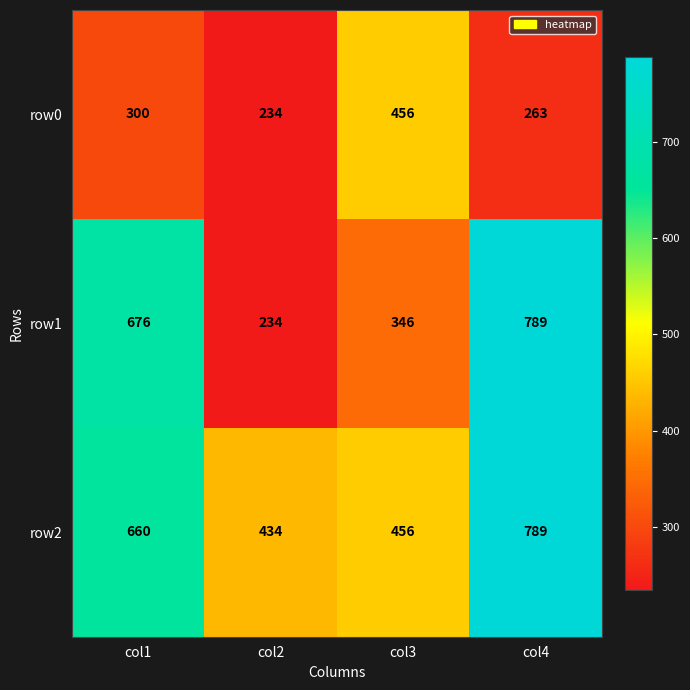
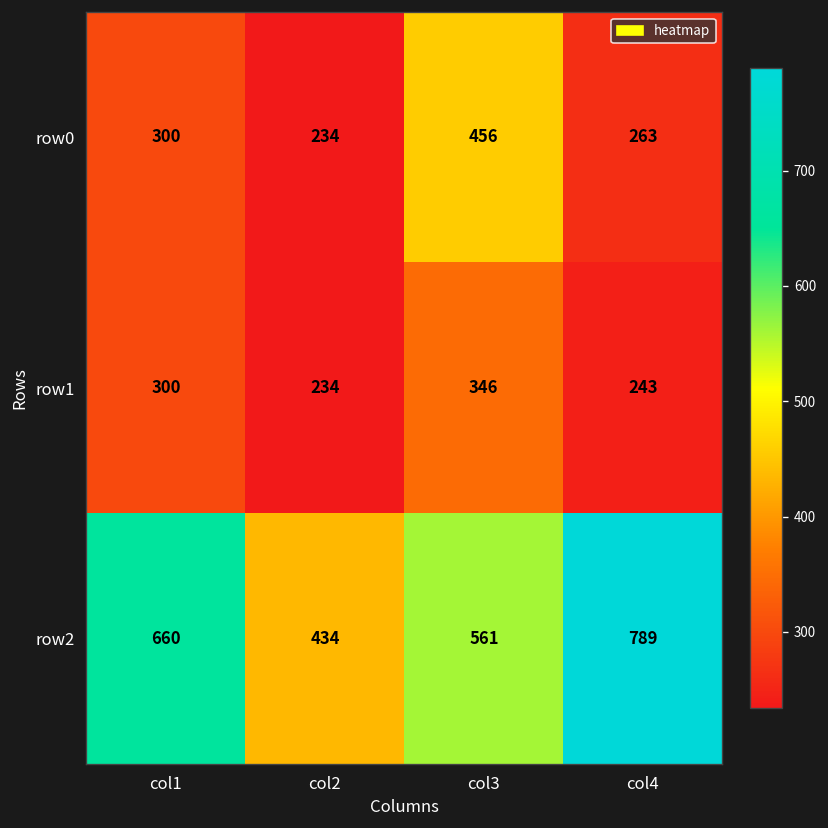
row1, col1: 676 -> 300
row1, col4: 789 -> 243
row2, col3: 456 -> 561
